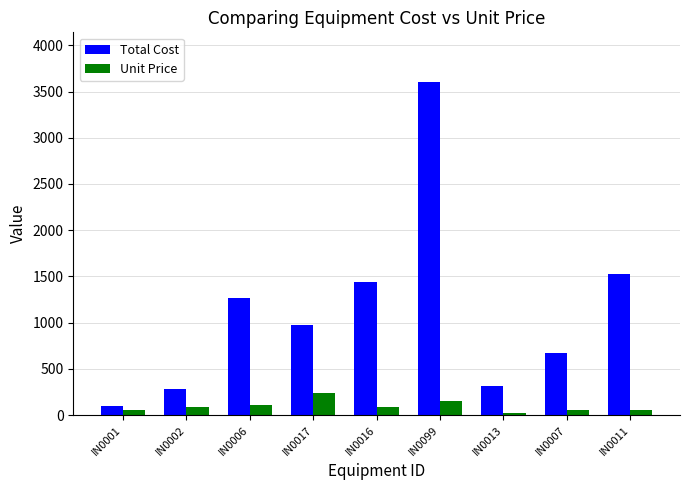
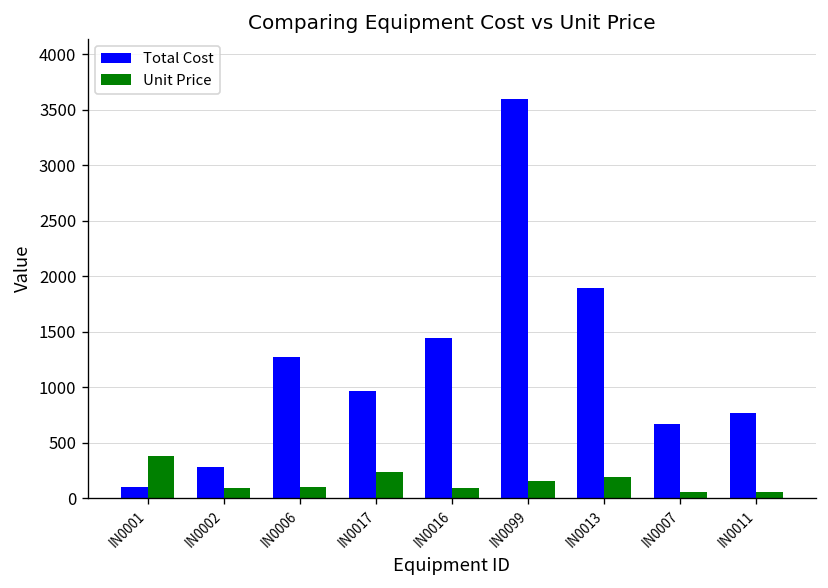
Unit Price, IN0001: 100 -> 400
Total Cost, IN0013: 300 -> 1900
Unit Price, IN0013: 0 -> 200
Total Cost, IN0011: 1500 -> 800
